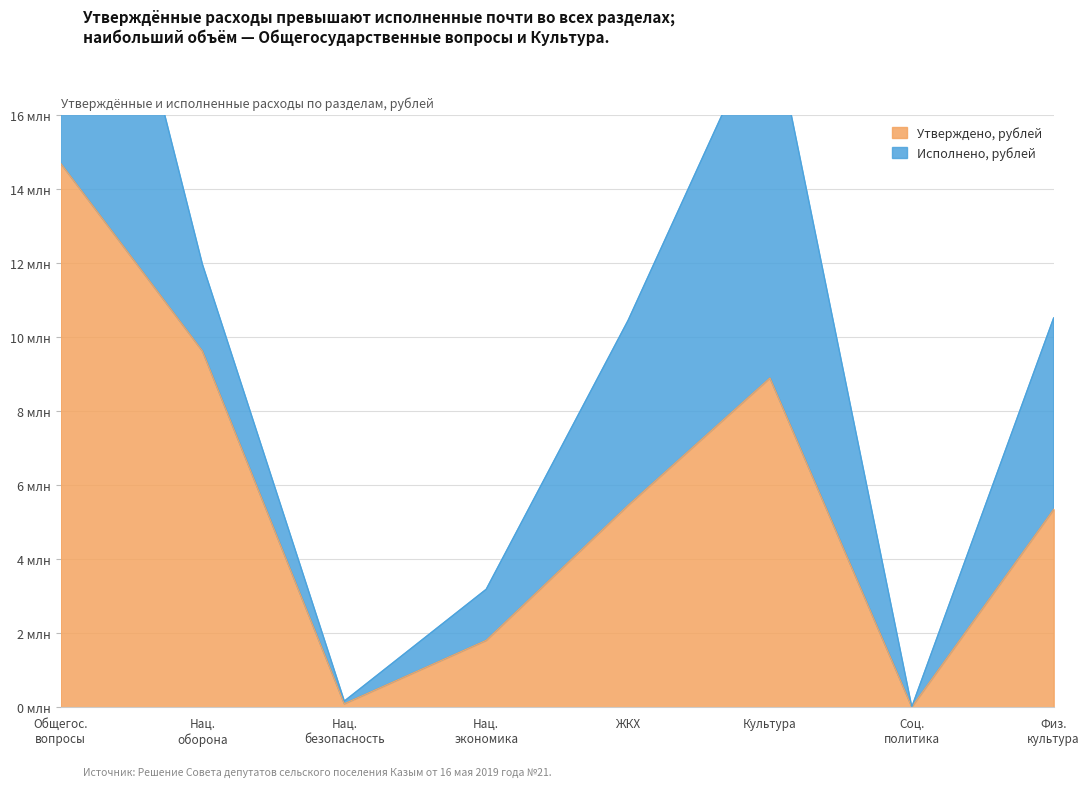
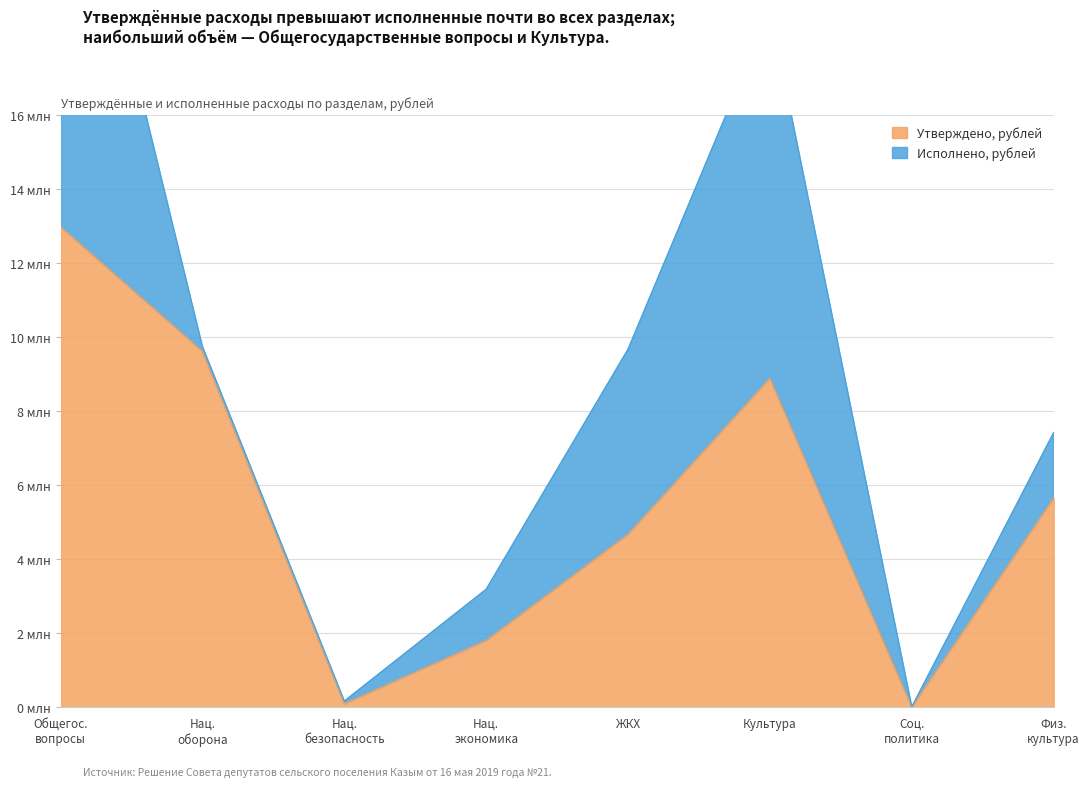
Утверждено, рублей, Общегос. вопросы: 14.7 млн -> 13.0 млн
Исполнено, рублей, Нац. oборона: 2.3 млн -> 0.1 млн
Утверждено, рублей, ЖКХ: 5.5 млн -> 4.7 млн
Утверждено, рублей, Физ. культура: 5.4 млн -> 5.7 млн
Исполнено, рублей, Физ. культура: 5.2 млн -> 1.8 млн
